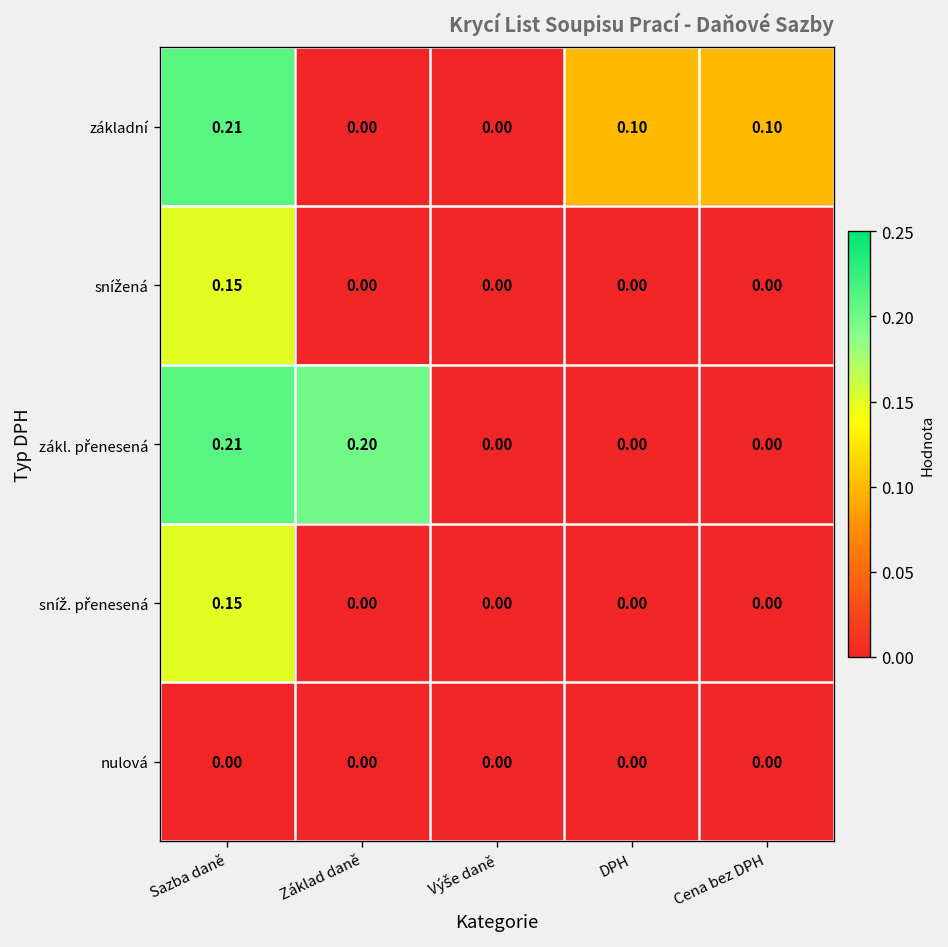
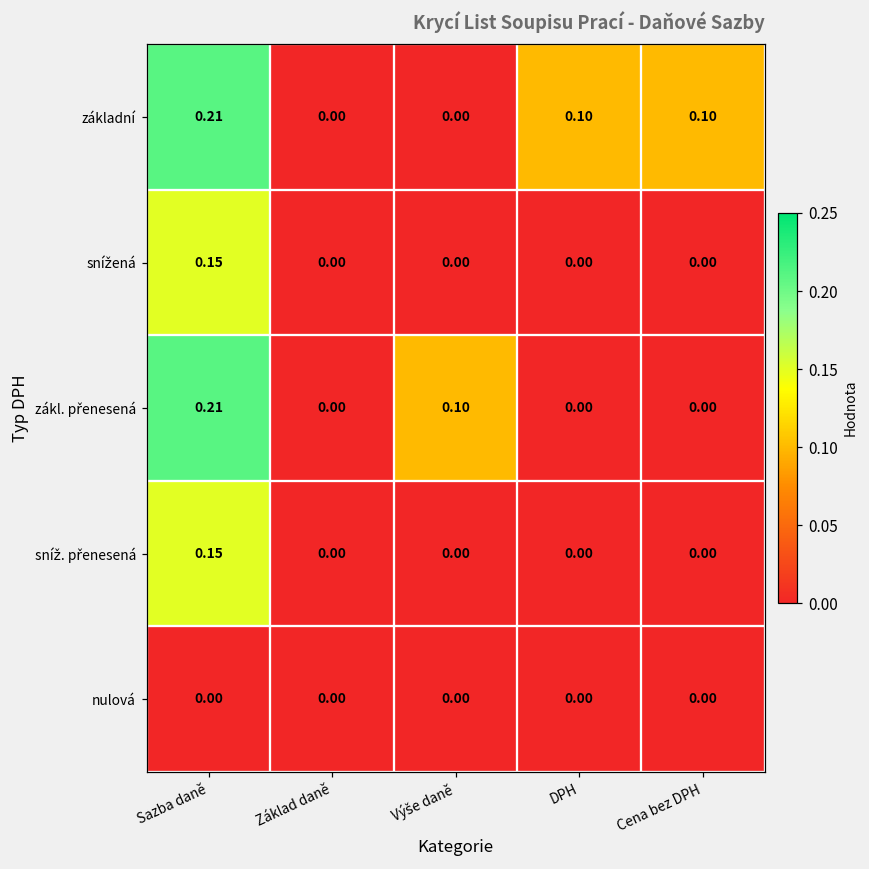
zákl. přenesená, Základ daně: 0.20 -> 0.00
zákl. přenesená, Výše daně: 0.00 -> 0.10
